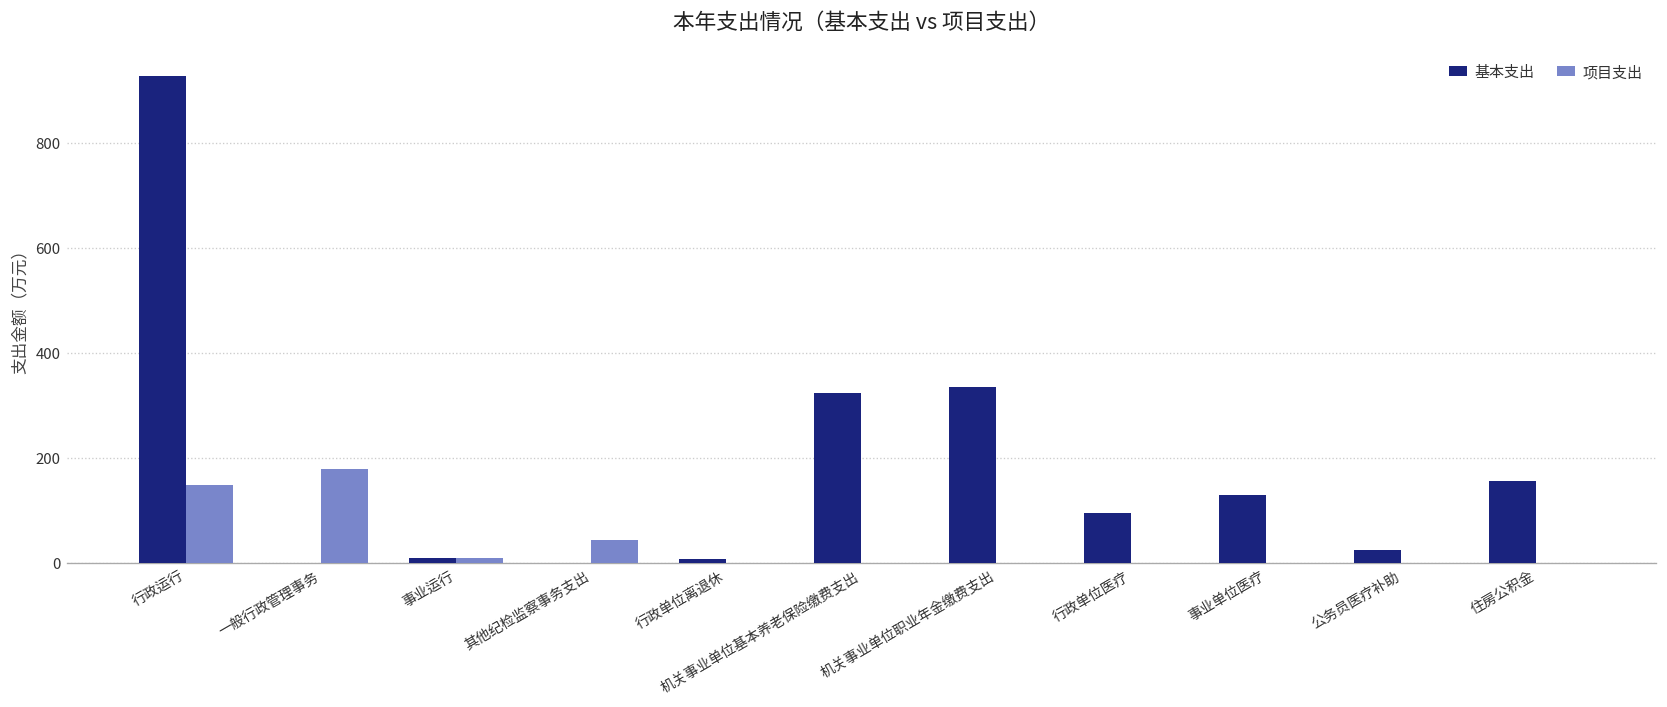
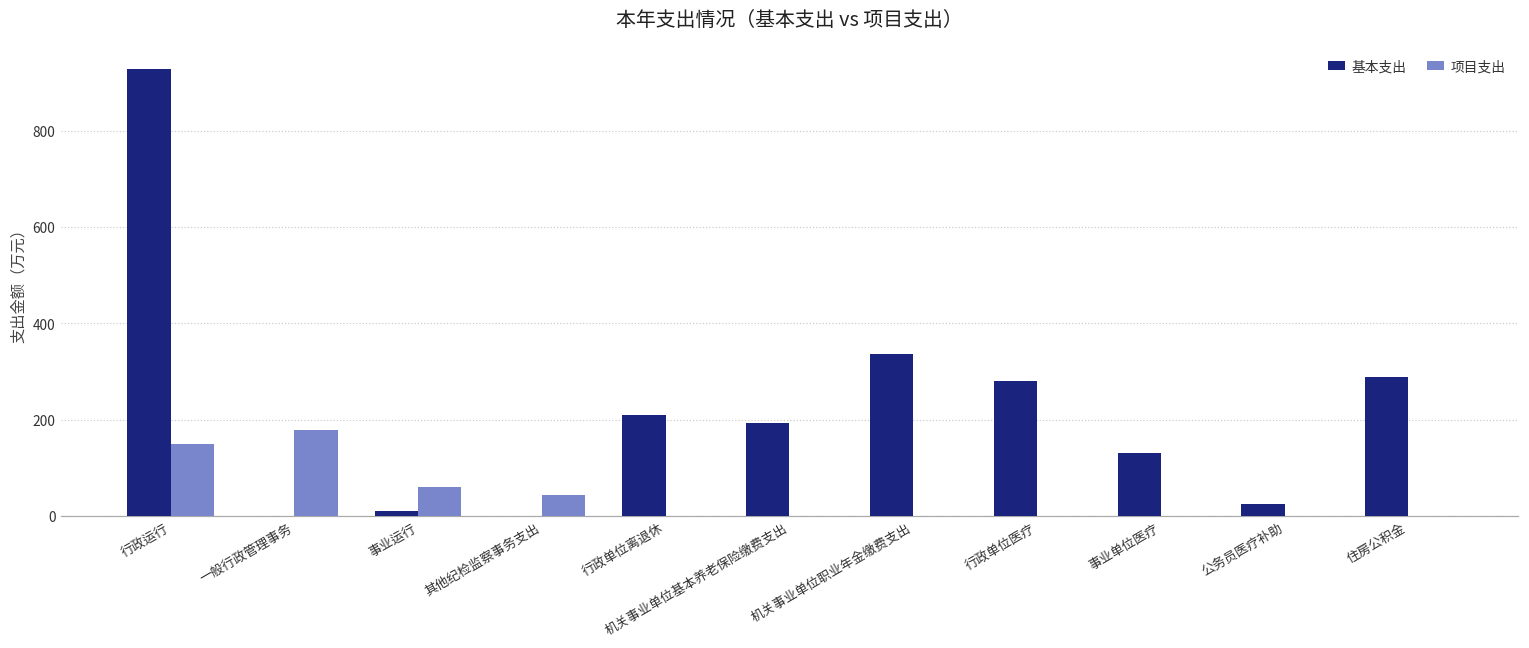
项目支出, 事业运行: 10 -> 60
基本支出, 行政单位离退休: 10 -> 210
基本支出, 机关事业单位基本养老保险缴费支出: 320 -> 190
基本支出, 行政单位医疗: 90 -> 280
基本支出, 住房公积金: 160 -> 290
